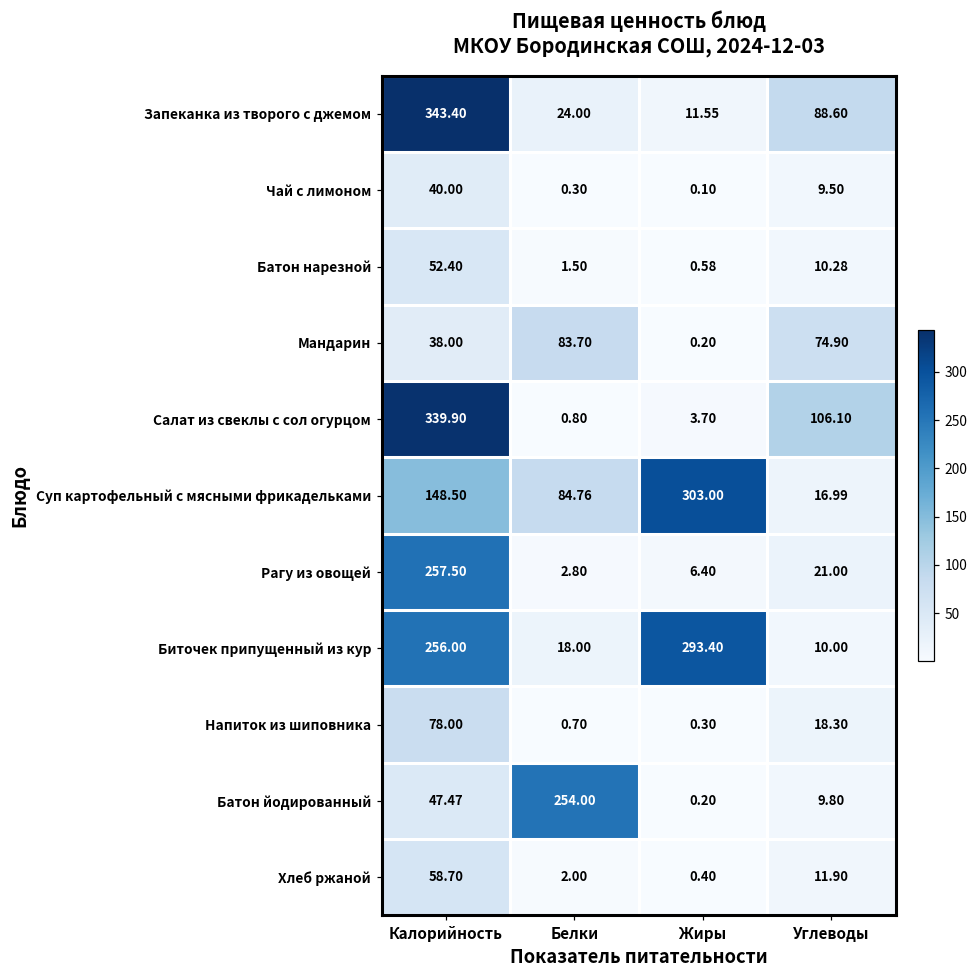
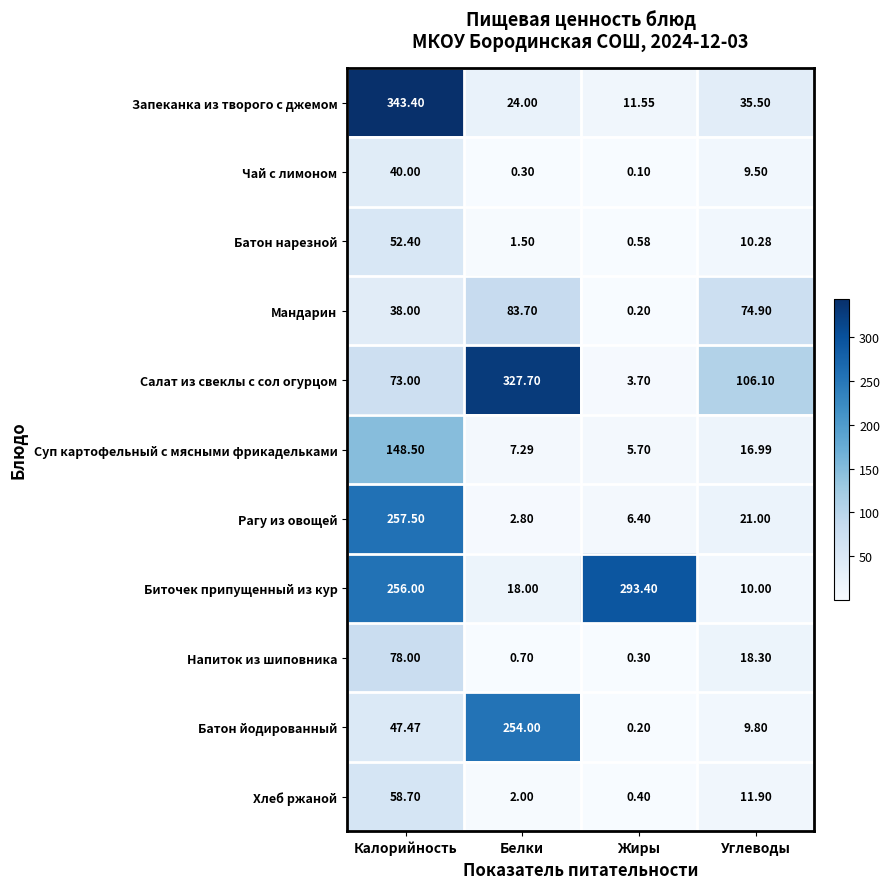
Запеканка из творого с джемом, Углеводы: 88.60 -> 35.50
Салат из свеклы с сол огурцом, Калорийность: 339.90 -> 73.00
Салат из свеклы с сол огурцом, Белки: 0.80 -> 327.70
Суп картофельный с мясными фрикадельками, Белки: 84.76 -> 7.29
Суп картофельный с мясными фрикадельками, Жиры: 303.00 -> 5.70
